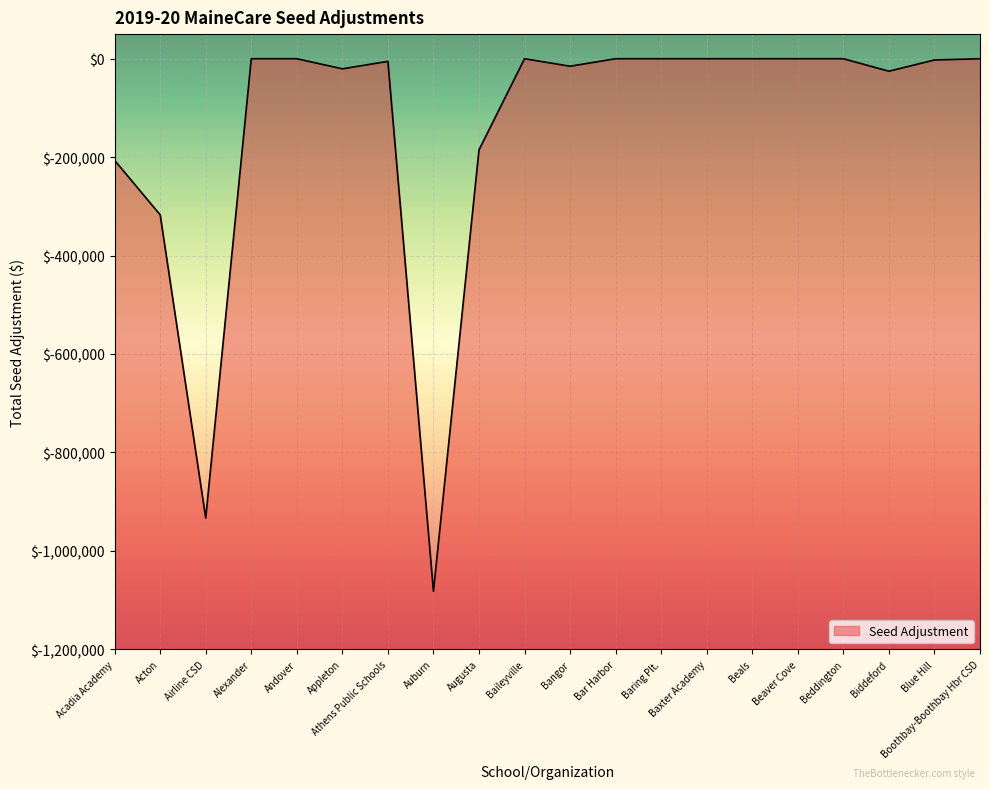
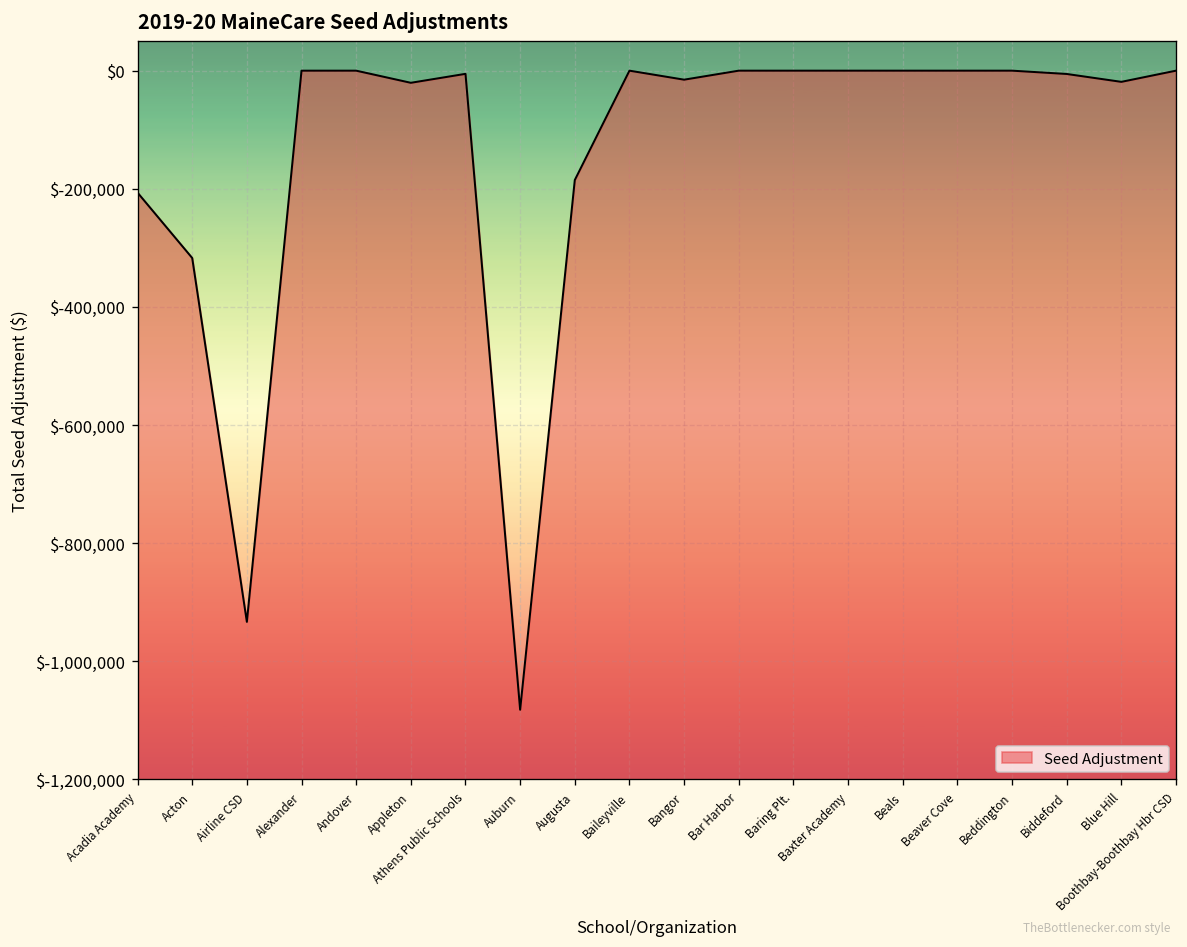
Biddeford: $-30,000 -> $-10,000
Blue Hill: $0 -> $-20,000
